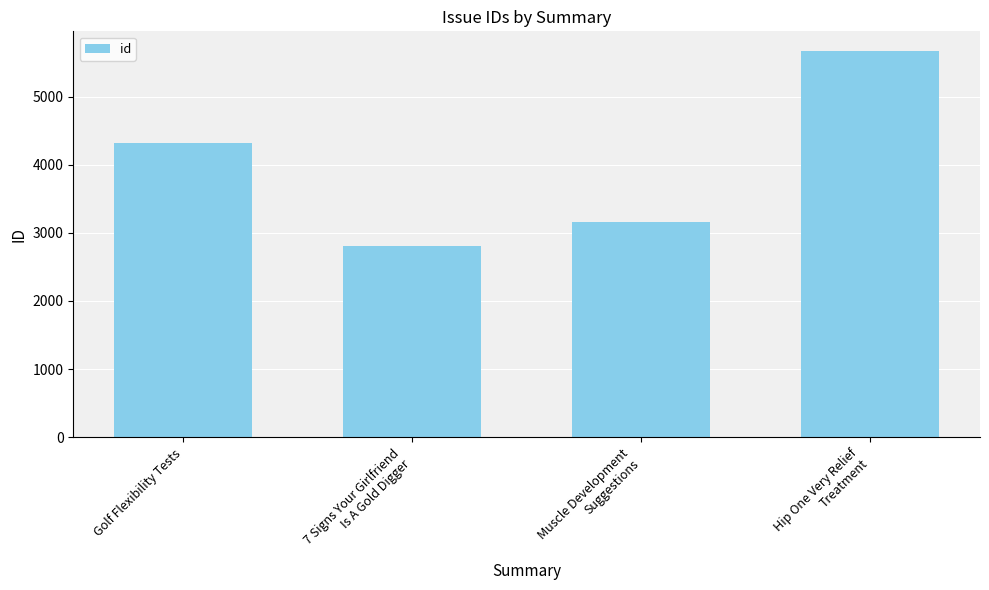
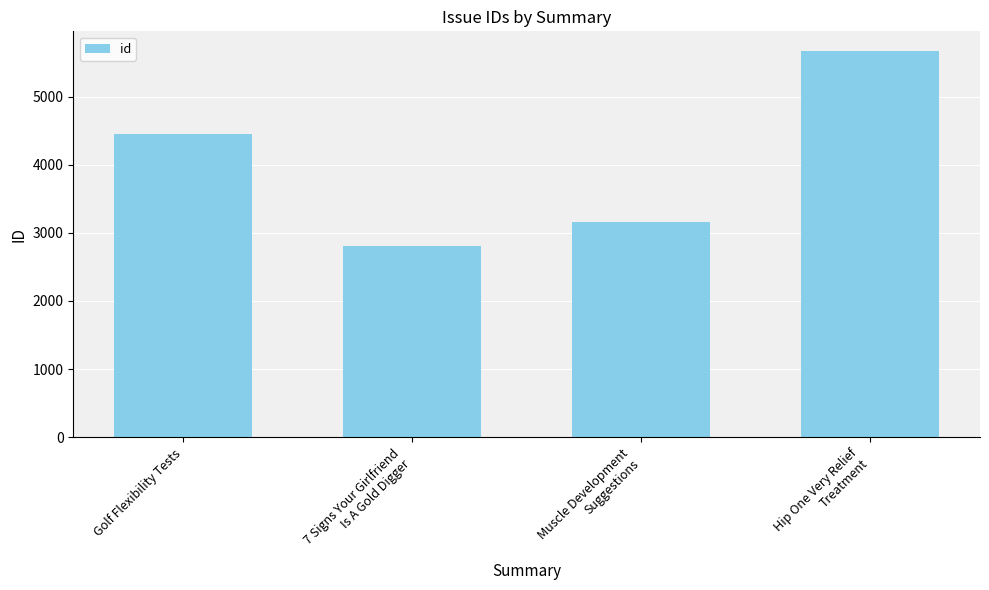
Golf Flexibility Tests: 4300 -> 4500
